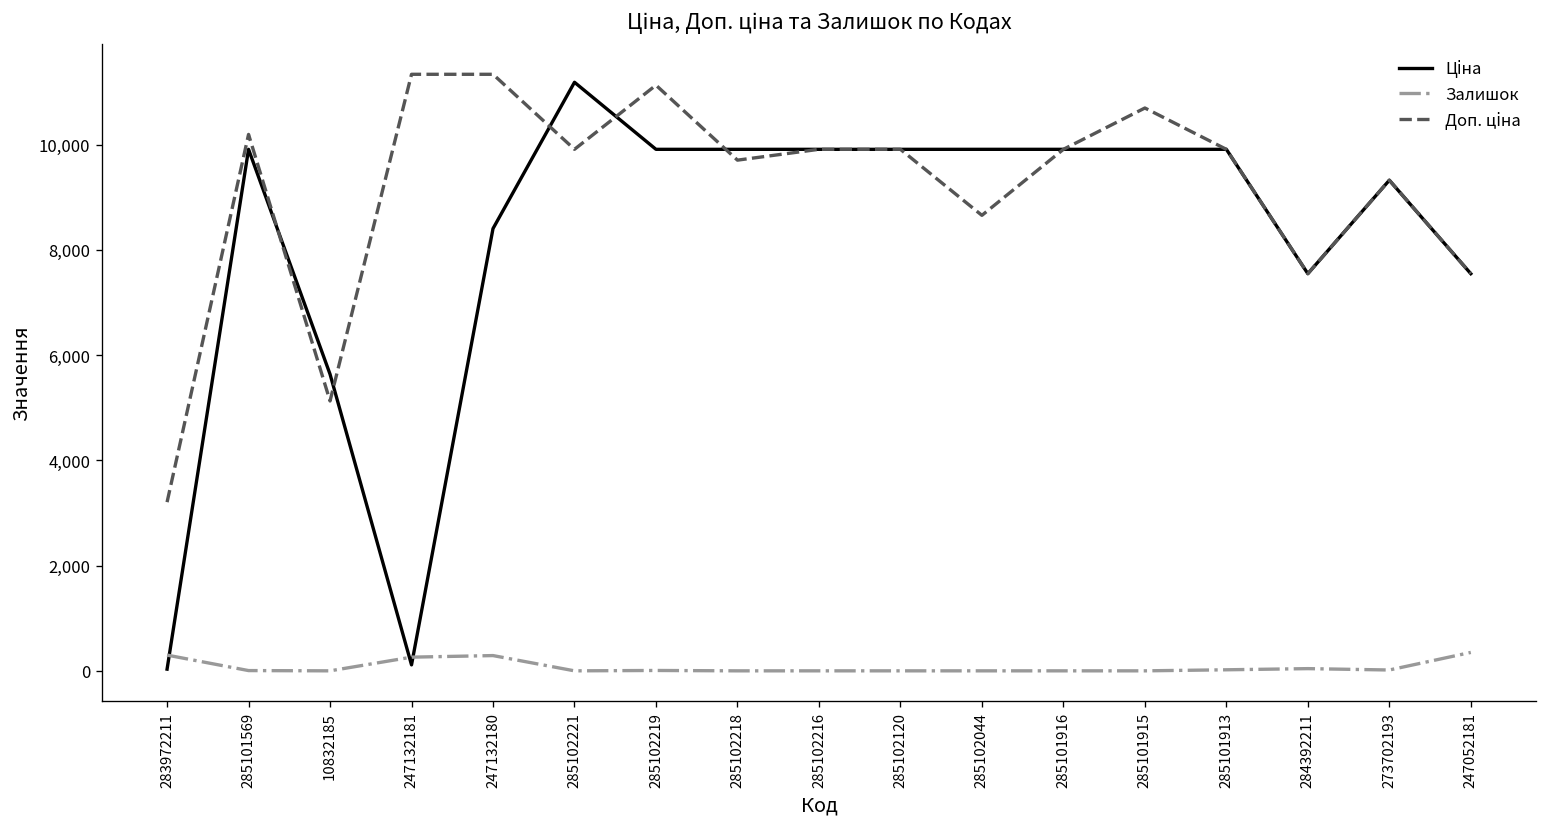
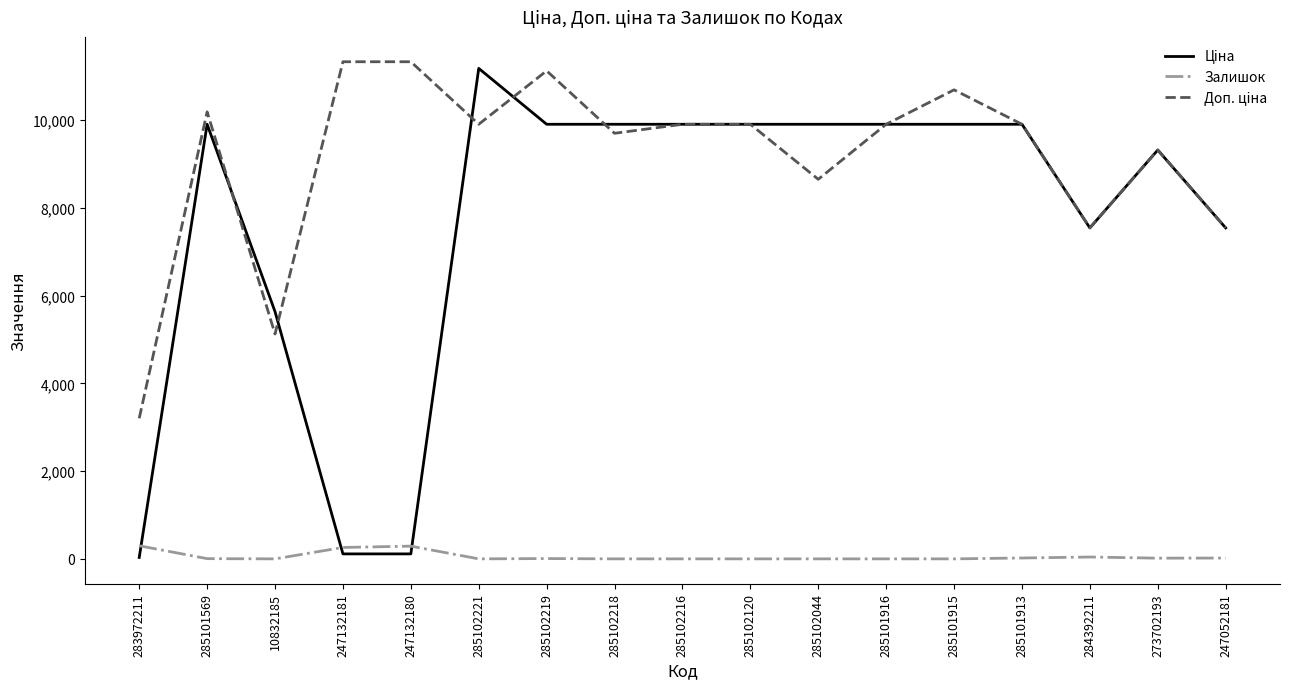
Ціна, 247132180: 8,400 -> 100
Залишок, 247052181: 400 -> 0
